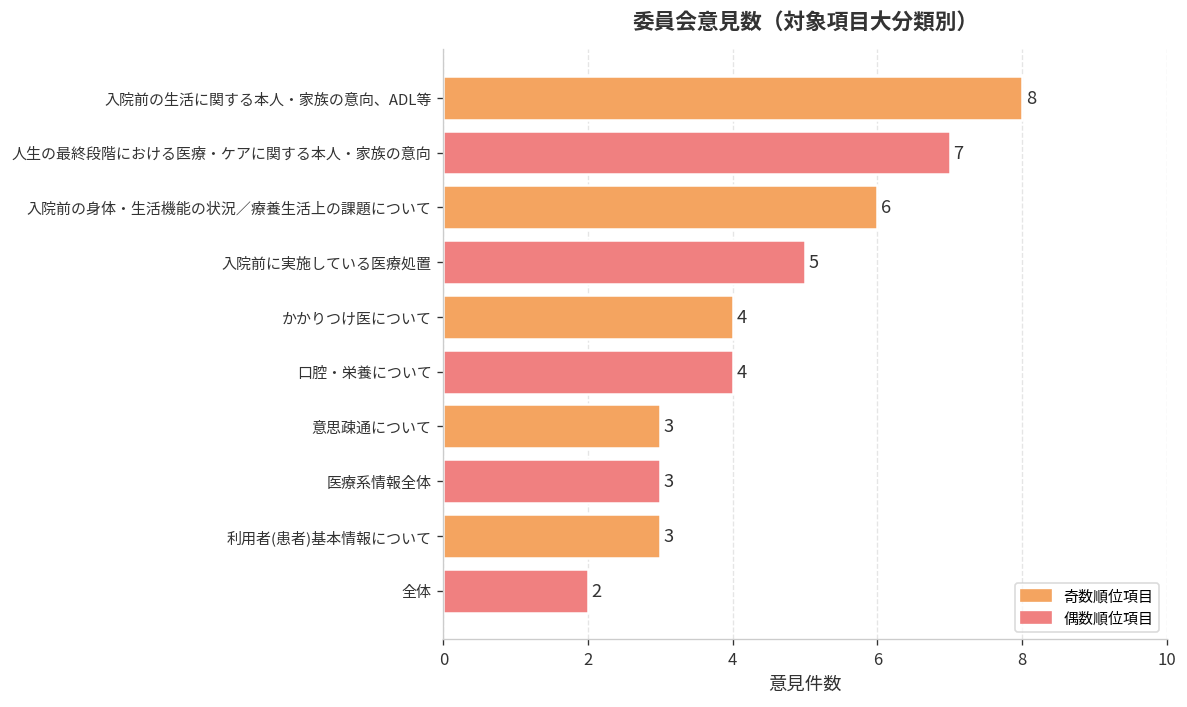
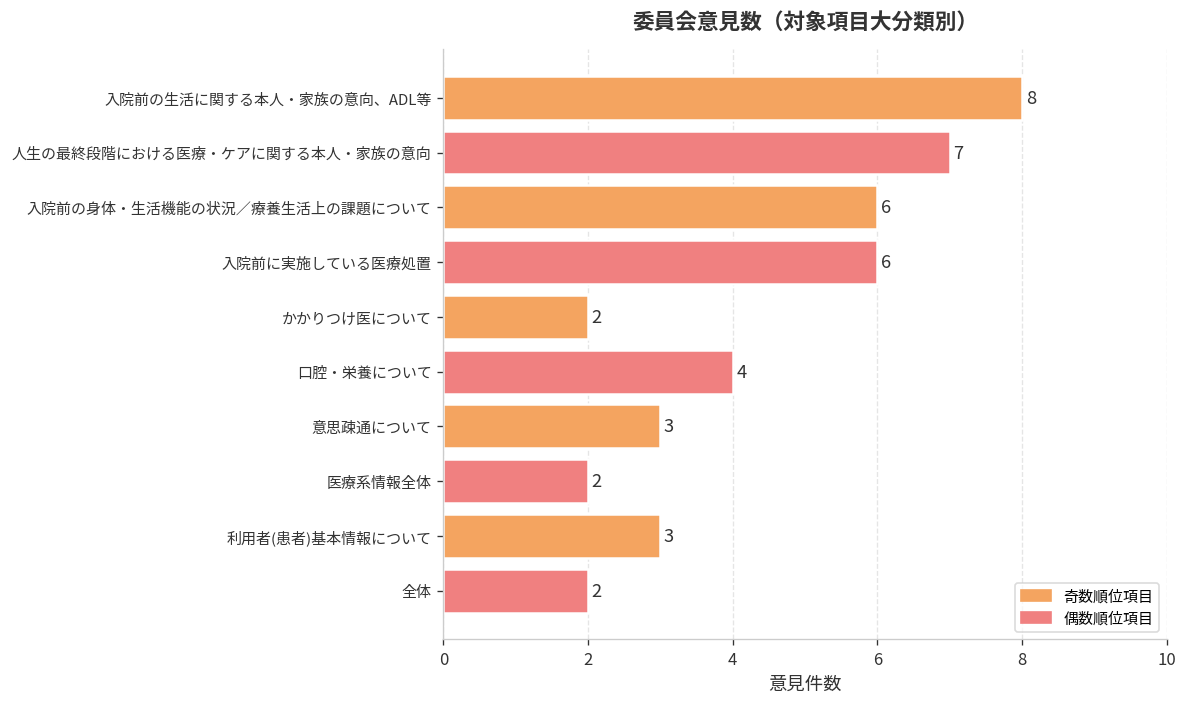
入院前に実施している医療処置: 5 -> 6
かかりつけ医について: 4 -> 2
医療系情報全体: 3 -> 2
